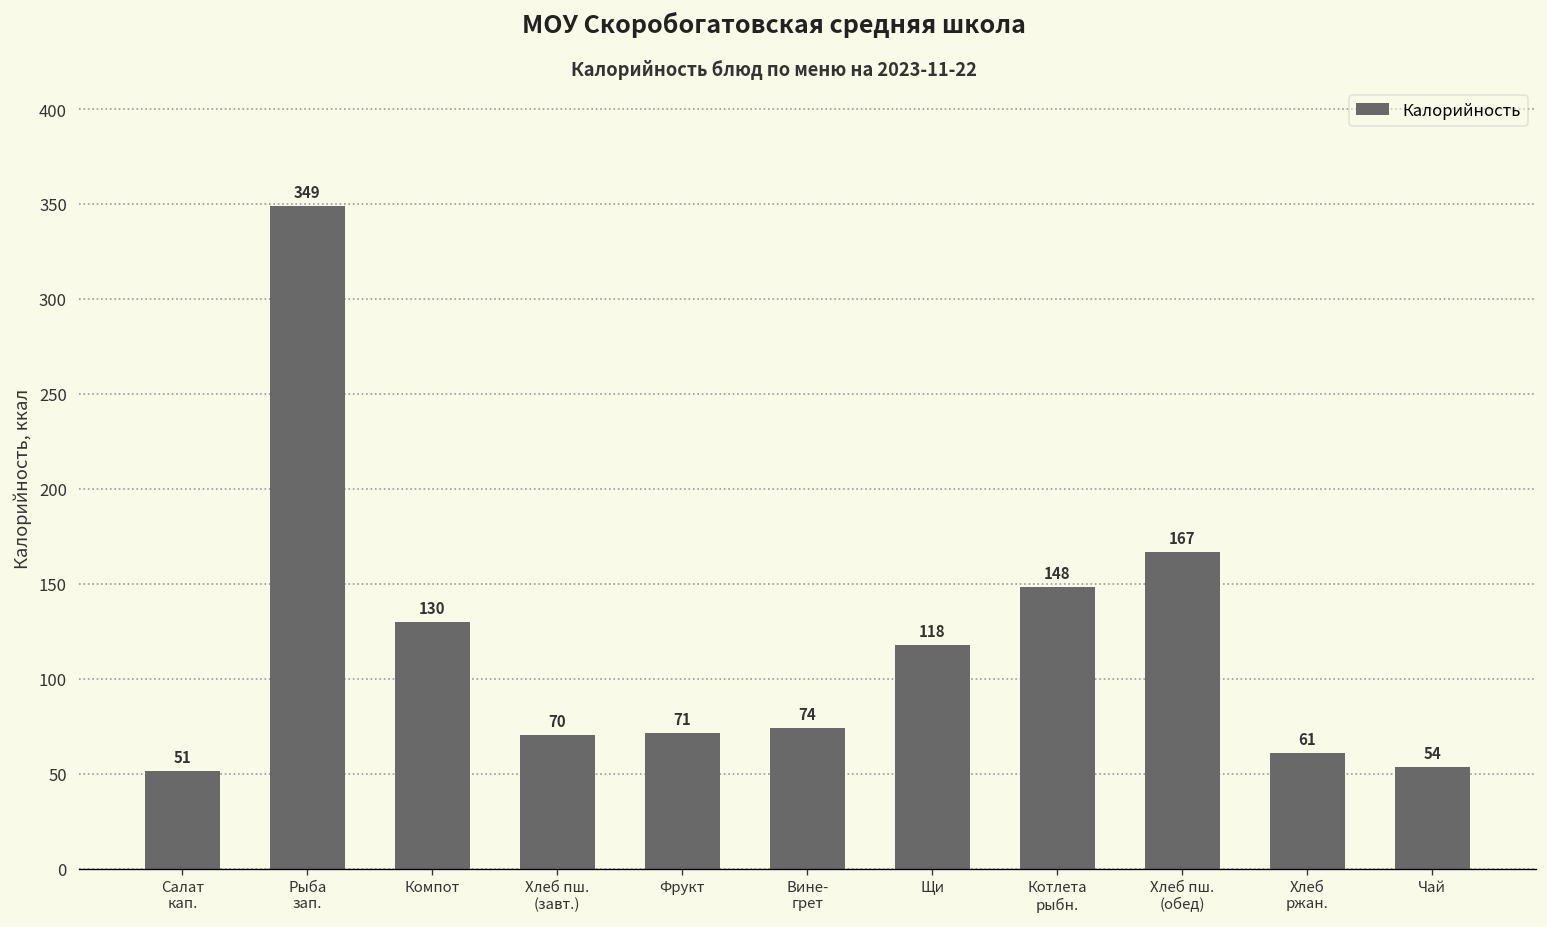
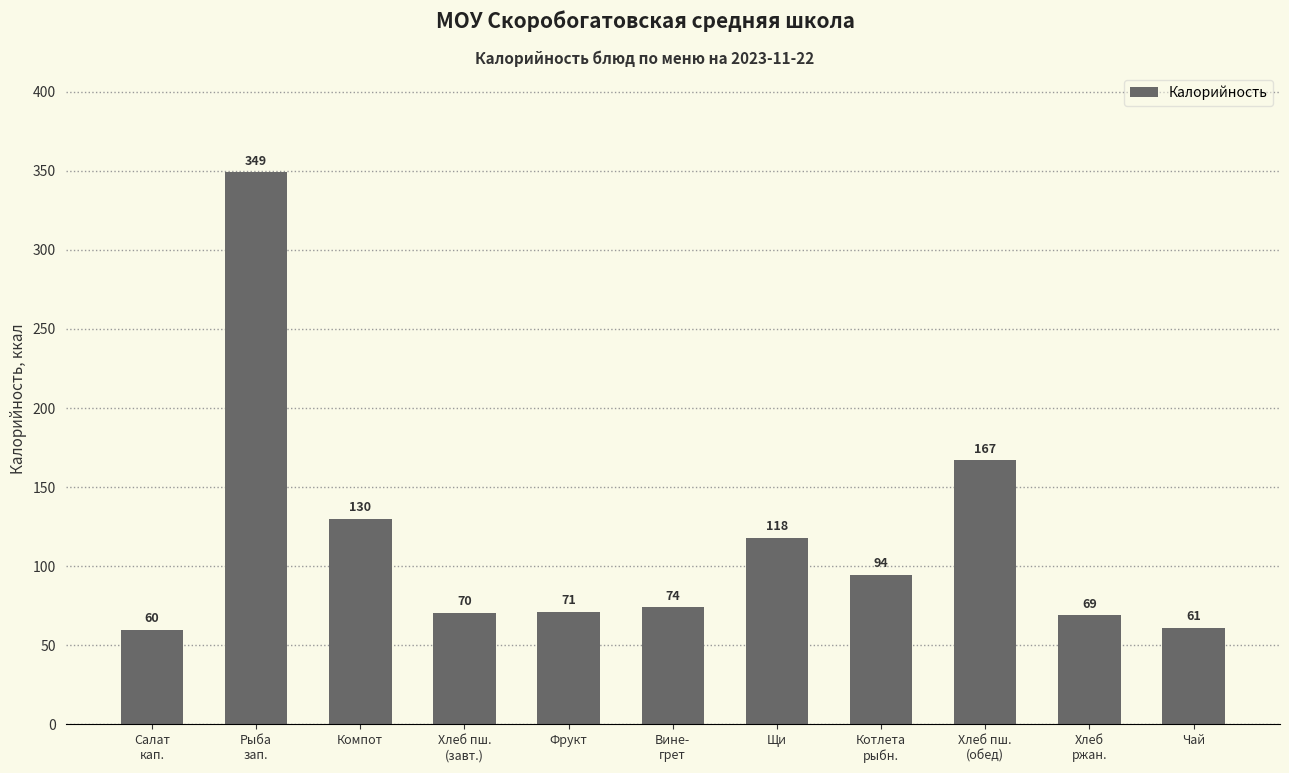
Салат кап.: 51 -> 60
Котлета рыбн.: 148 -> 94
Хлеб ржан.: 61 -> 69
Чай: 54 -> 61
